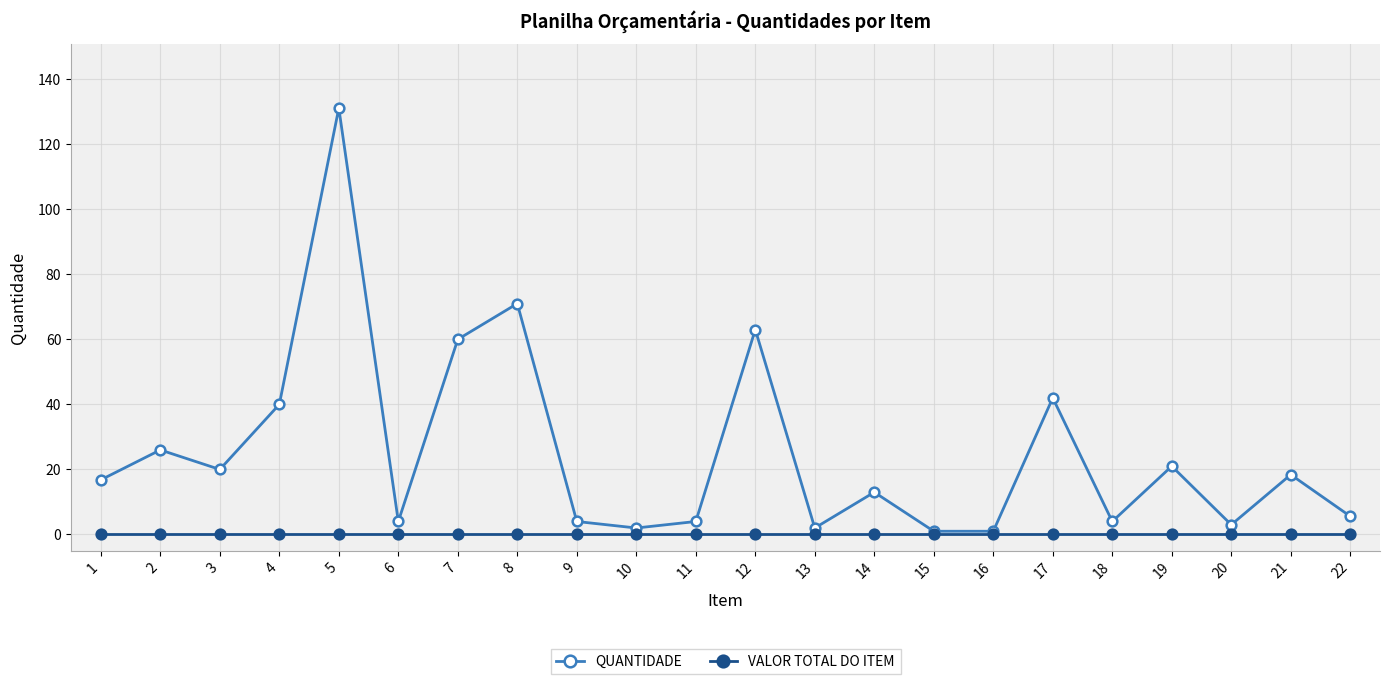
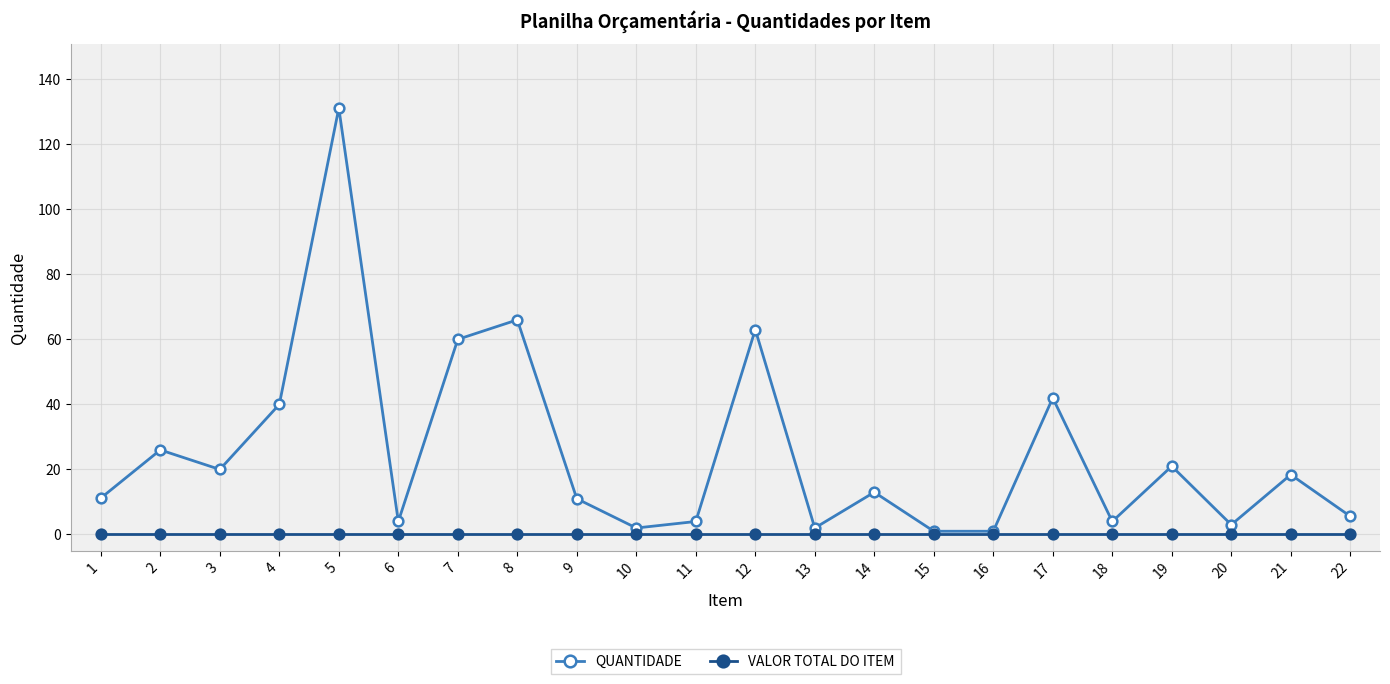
QUANTIDADE, 1: 17 -> 11
QUANTIDADE, 8: 71 -> 66
QUANTIDADE, 9: 4 -> 11
